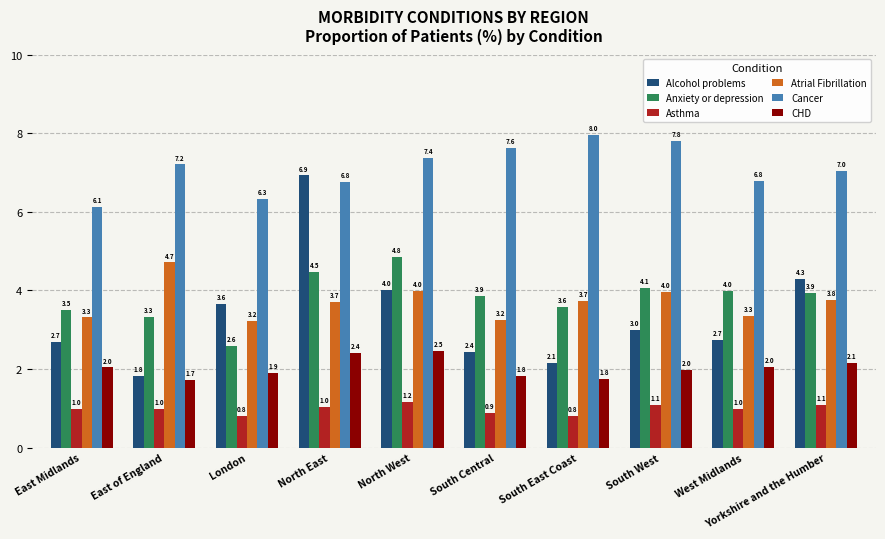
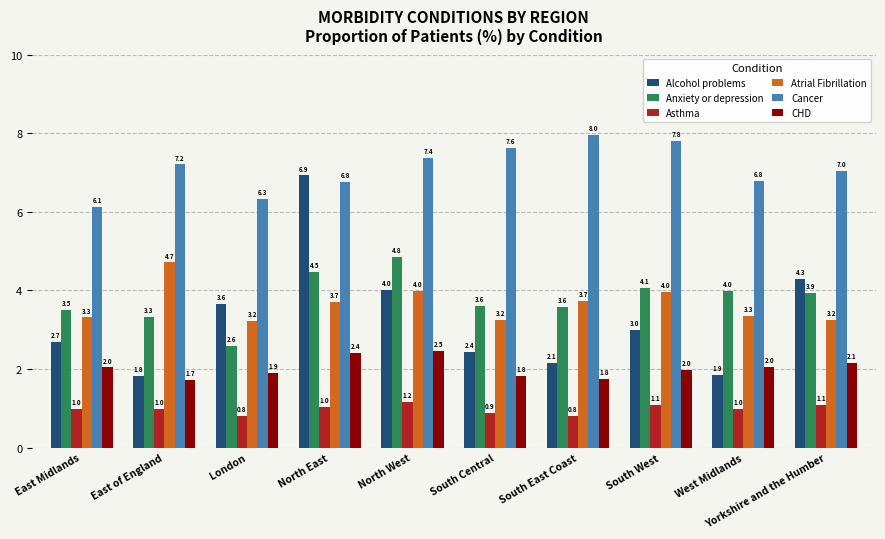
Anxiety or depression, South Central: 3.9 -> 3.6
Alcohol problems, West Midlands: 2.7 -> 1.9
Atrial Fibrillation, Yorkshire and the Humber: 3.8 -> 3.2
